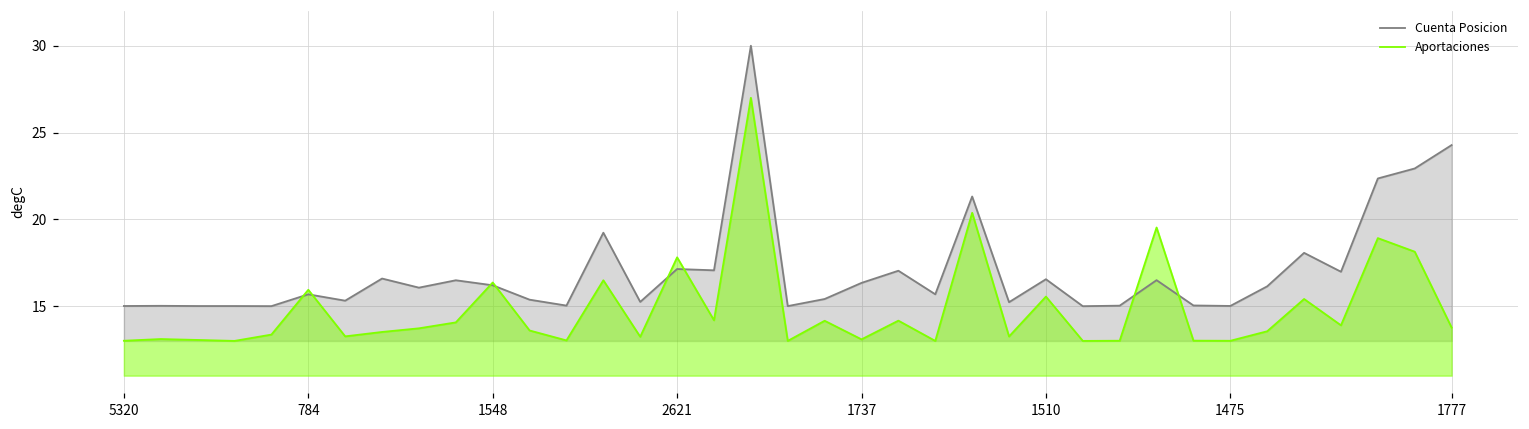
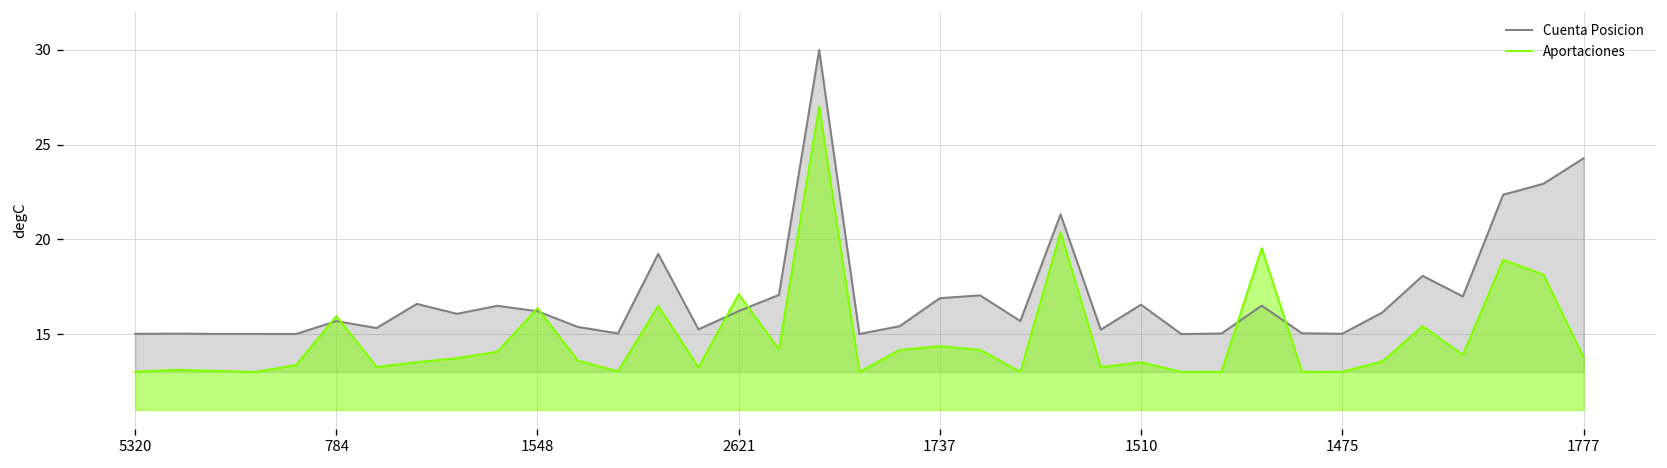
Cuenta Posicion, 2621: 17.1 -> 16.2
Aportaciones, 2621: 17.8 -> 17.1
Cuenta Posicion, 1737: 16.3 -> 16.9
Aportaciones, 1737: 13.1 -> 14.4
Aportaciones, 1510: 15.6 -> 13.5
